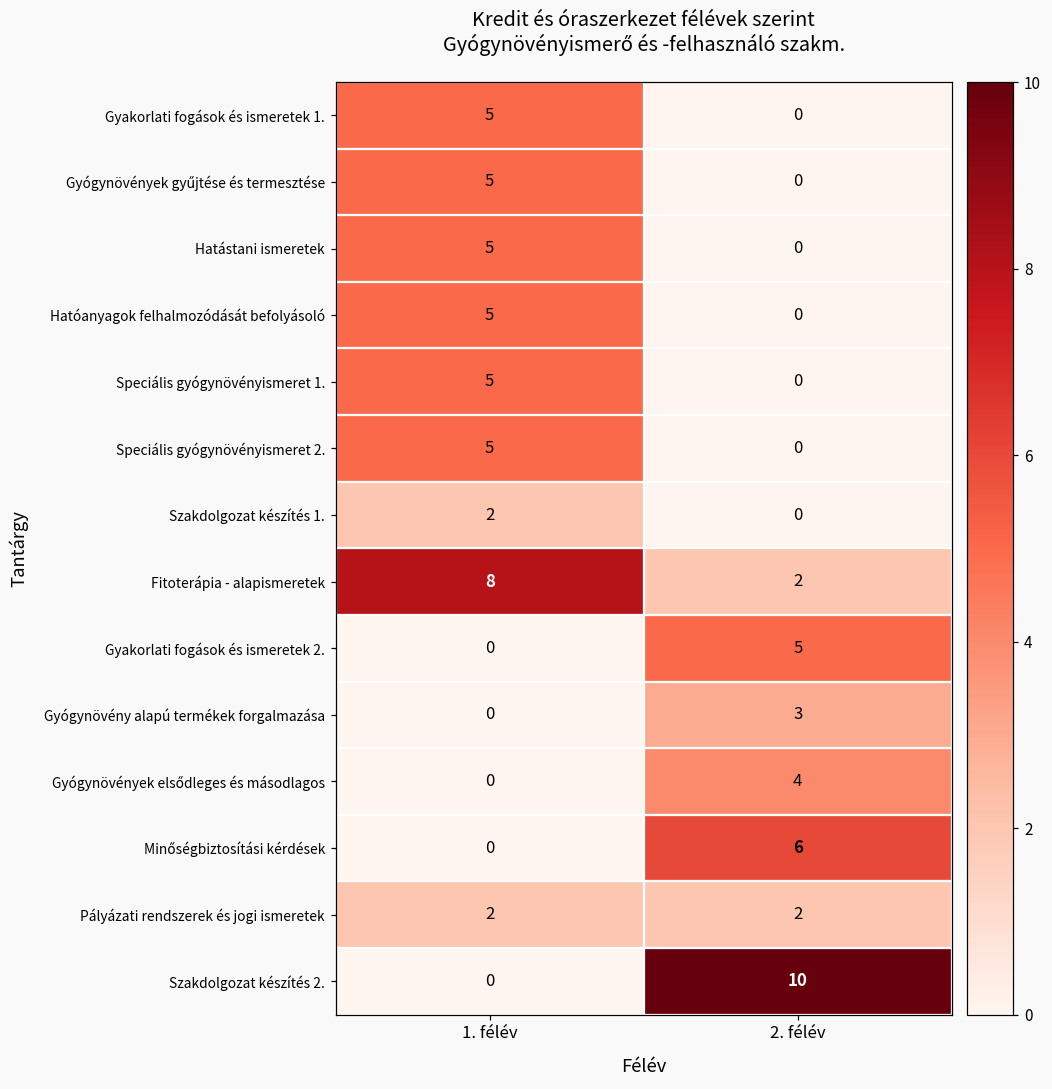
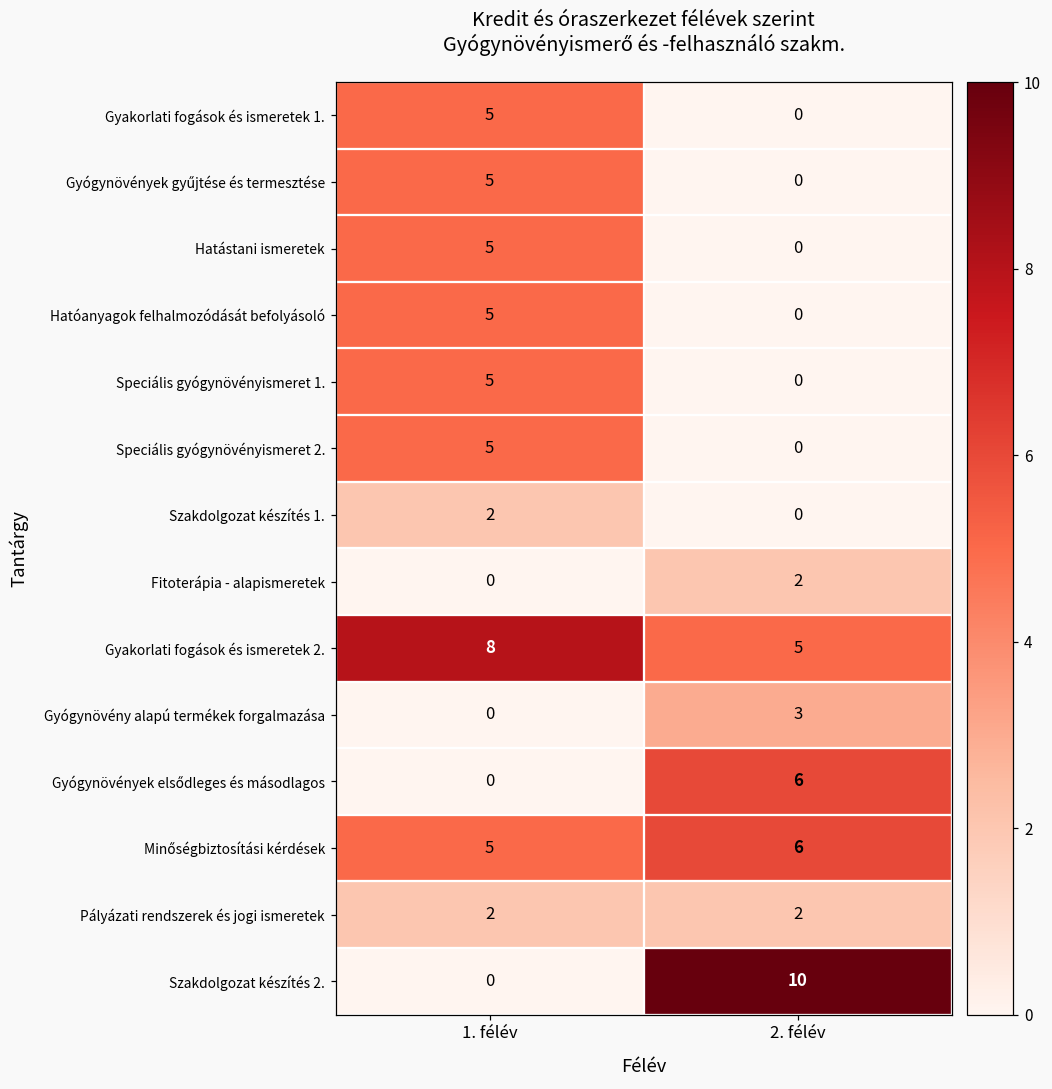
Fitoterápia - alapismeretek, 1. félév: 8 -> 0
Gyakorlati fogások és ismeretek 2., 1. félév: 0 -> 8
Gyógynövények elsődleges és másodlagos, 2. félév: 4 -> 6
Minőségbiztosítási kérdések, 1. félév: 0 -> 5
